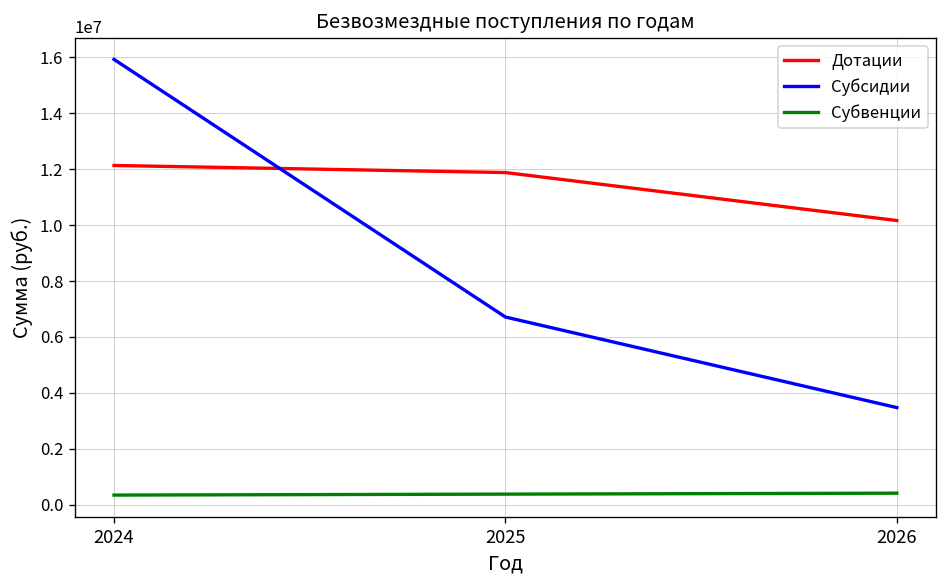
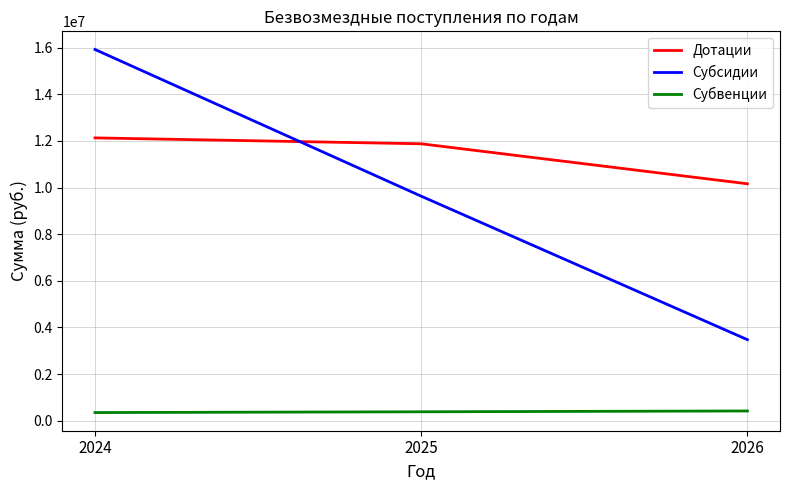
Субсидии, 2025: 6700000 -> 9600000
